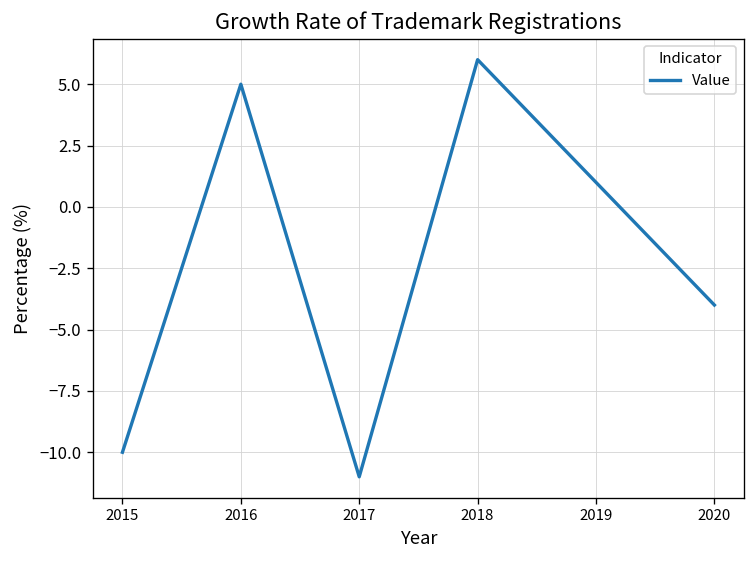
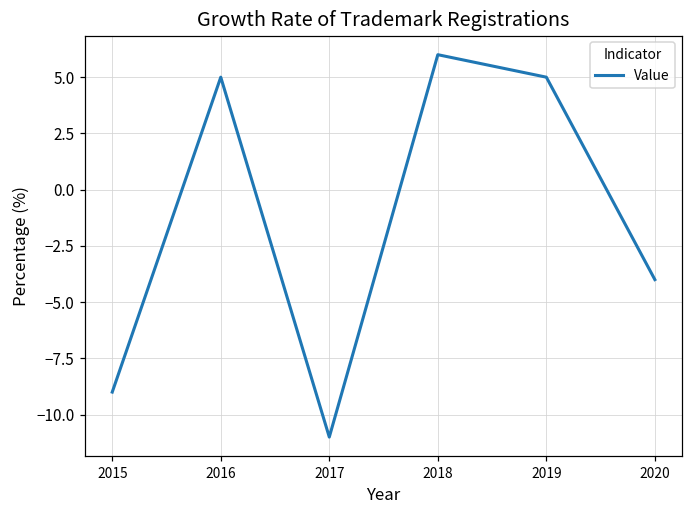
2015: -10 -> -9
2019: 1 -> 5
